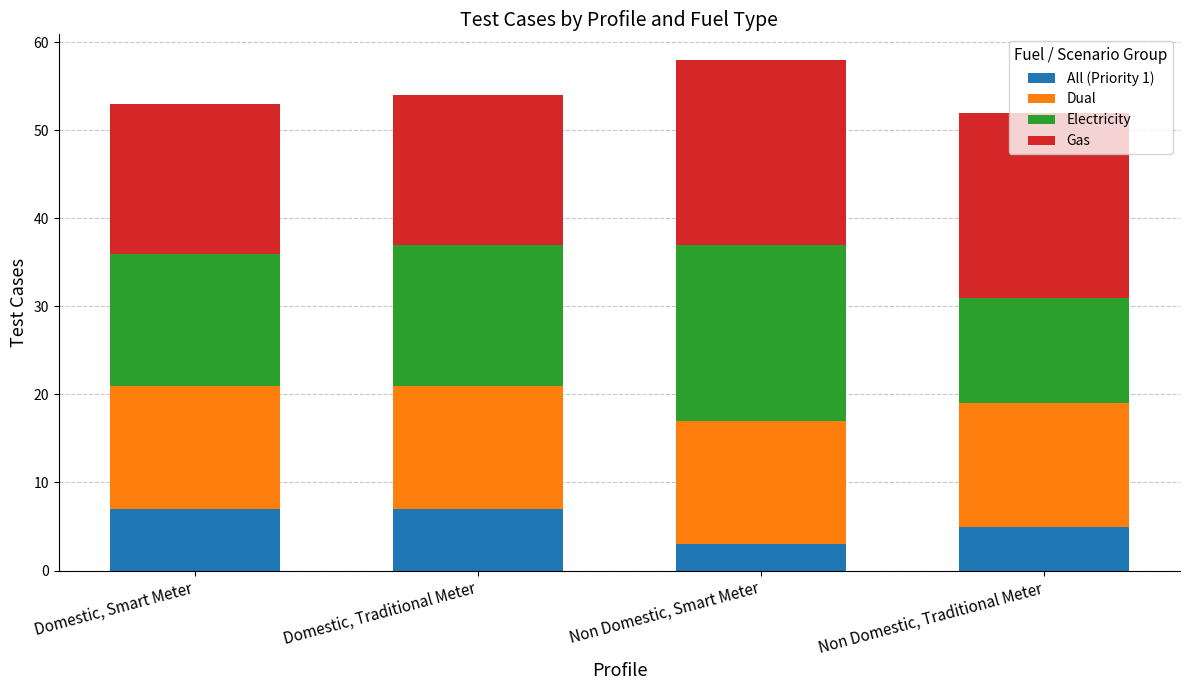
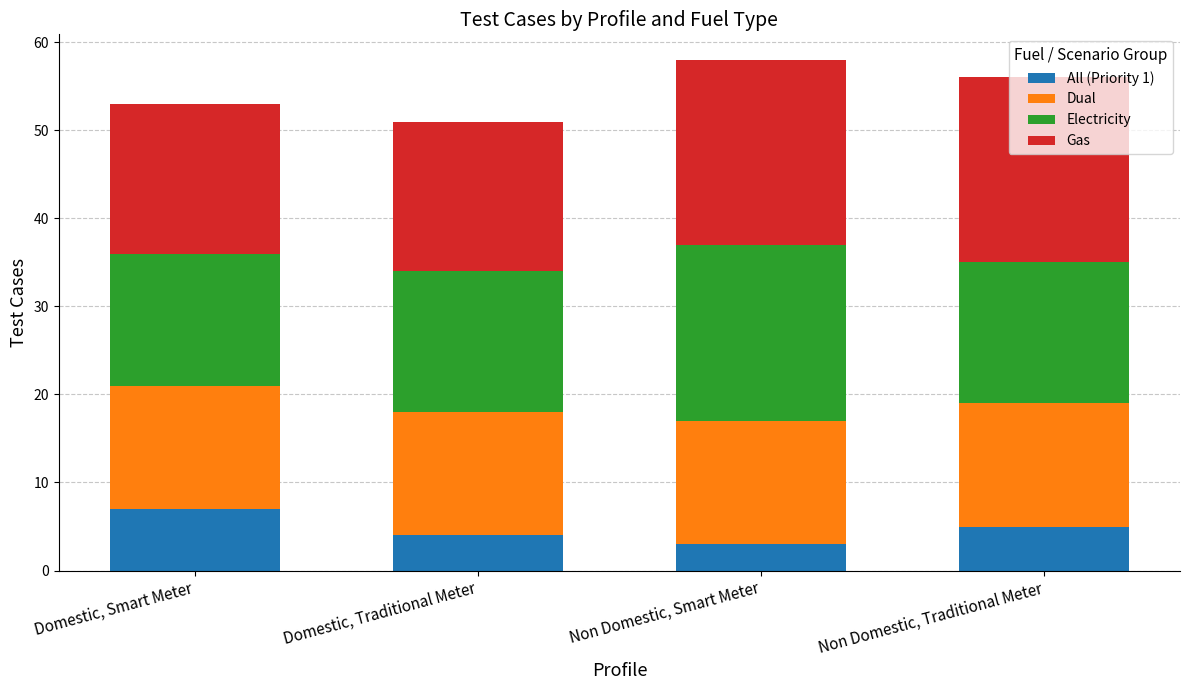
All (Priority 1), Domestic, Traditional Meter: 7 -> 4
Electricity, Non Domestic, Traditional Meter: 12 -> 16
